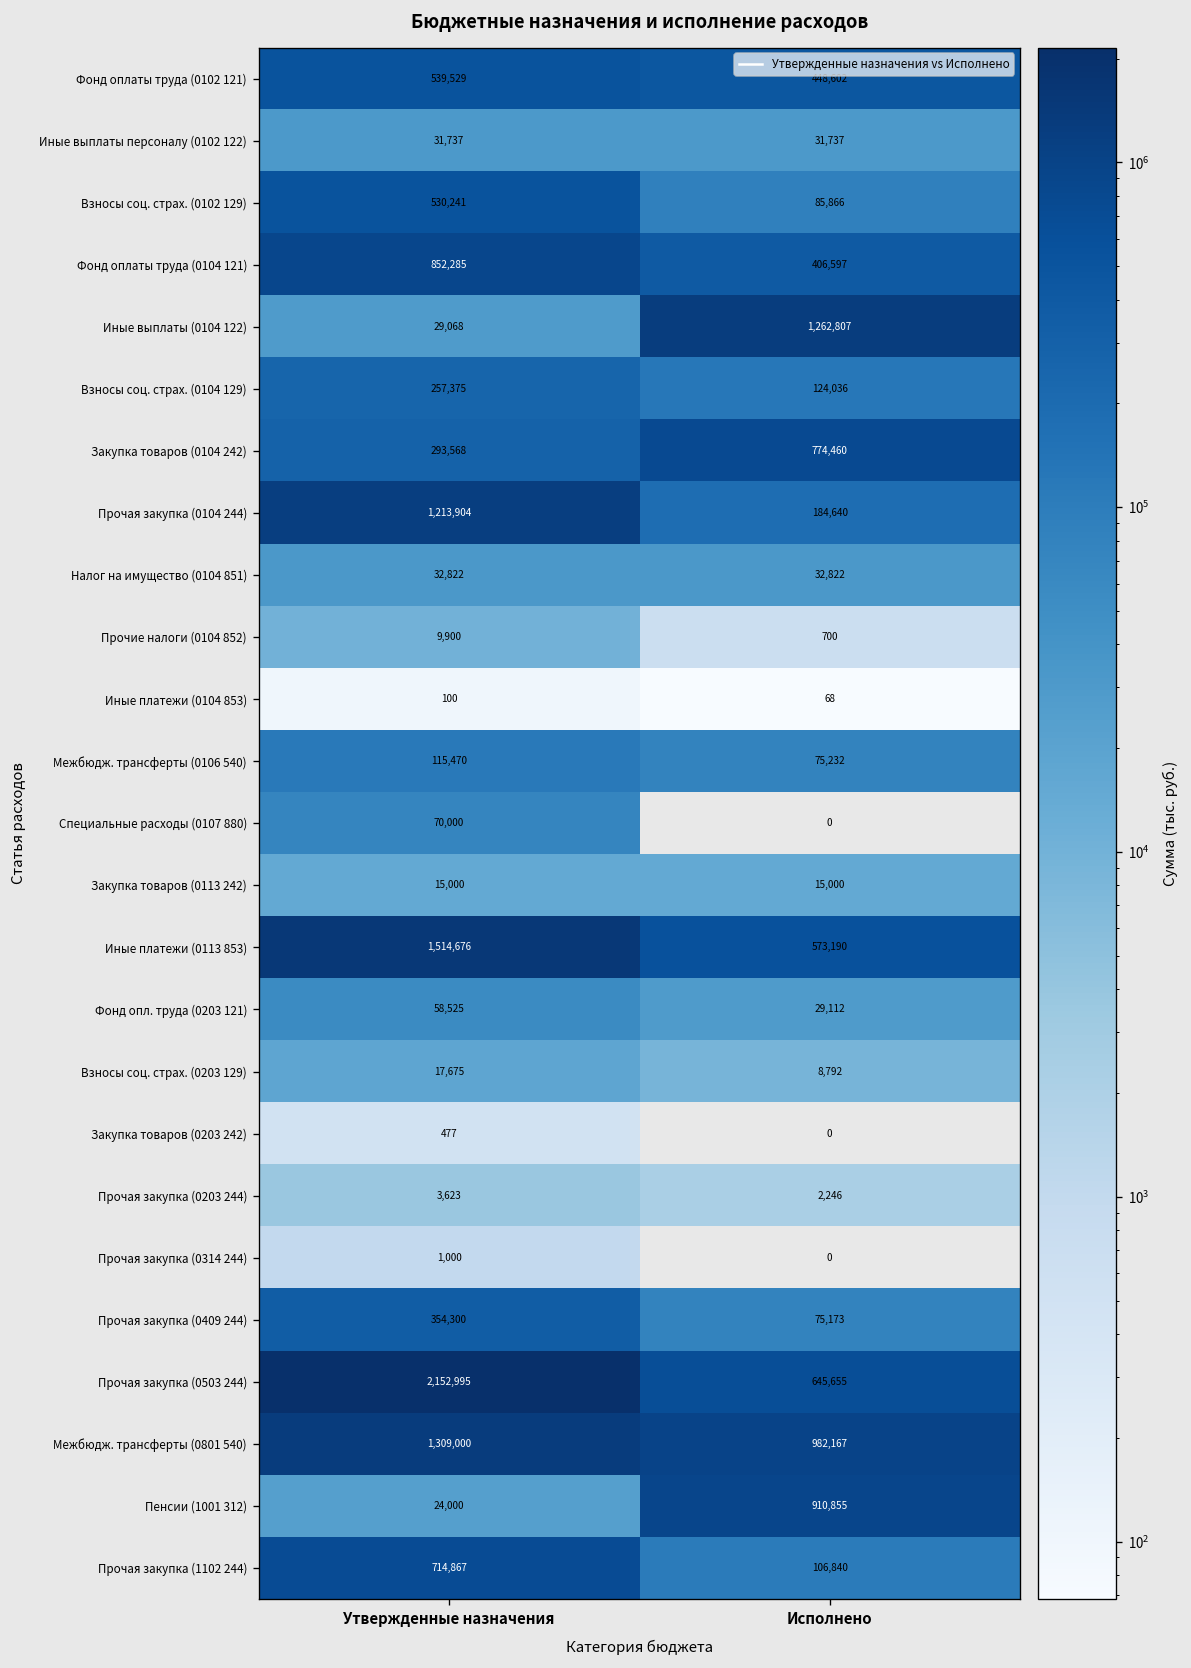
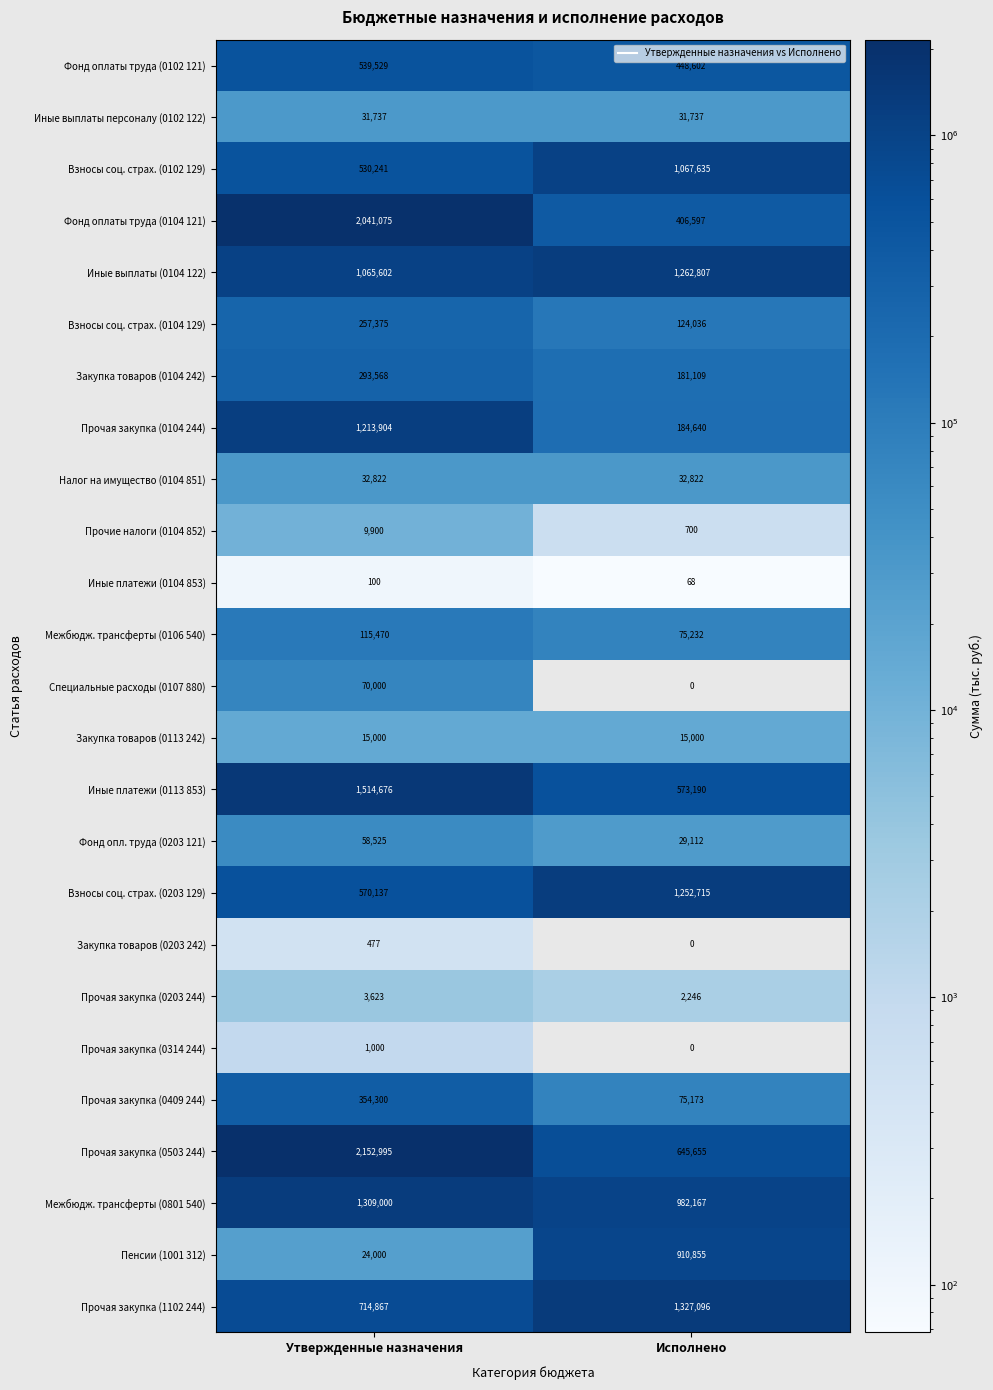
Взносы соц. страх. (0102 129), Исполнено: 85,866 -> 1,067,635
Фонд оплаты труда (0104 121), Утвержденные назначения: 852,285 -> 2,041,075
Иные выплаты (0104 122), Утвержденные назначения: 29,068 -> 1,065,602
Закупка товаров (0104 242), Исполнено: 774,460 -> 181,109
Взносы соц. страх. (0203 129), Утвержденные назначения: 17,675 -> 570,137
Взносы соц. страх. (0203 129), Исполнено: 8,792 -> 1,252,715
Прочая закупка (1102 244), Исполнено: 106,840 -> 1,327,096
